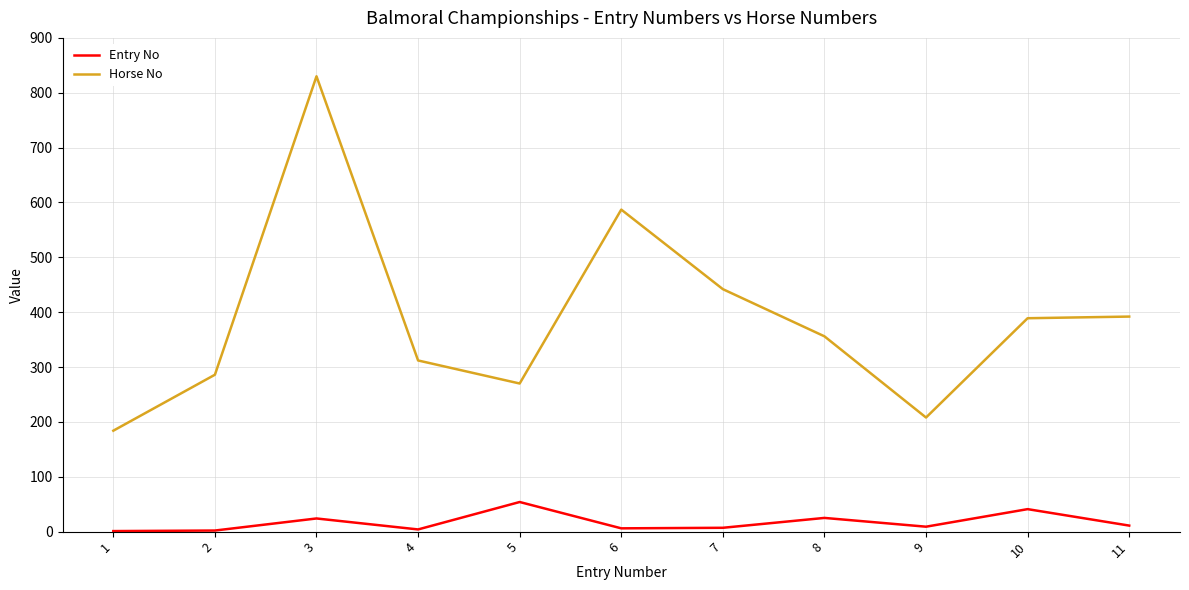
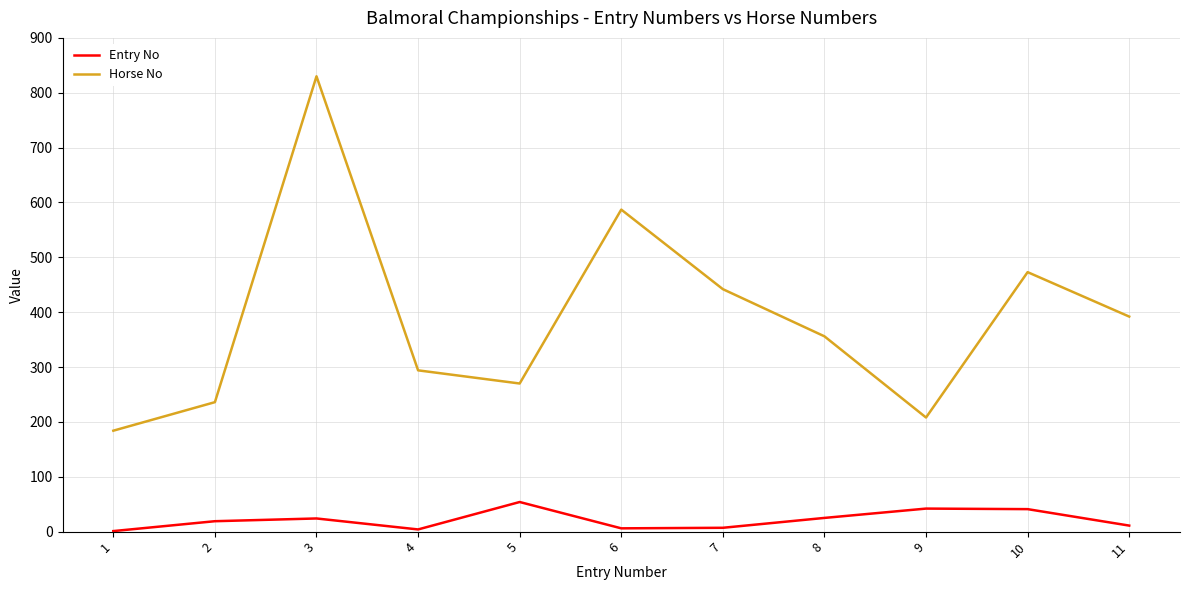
Entry No, 2: 0 -> 20
Horse No, 2: 290 -> 240
Horse No, 4: 310 -> 290
Entry No, 9: 10 -> 40
Horse No, 10: 390 -> 470
